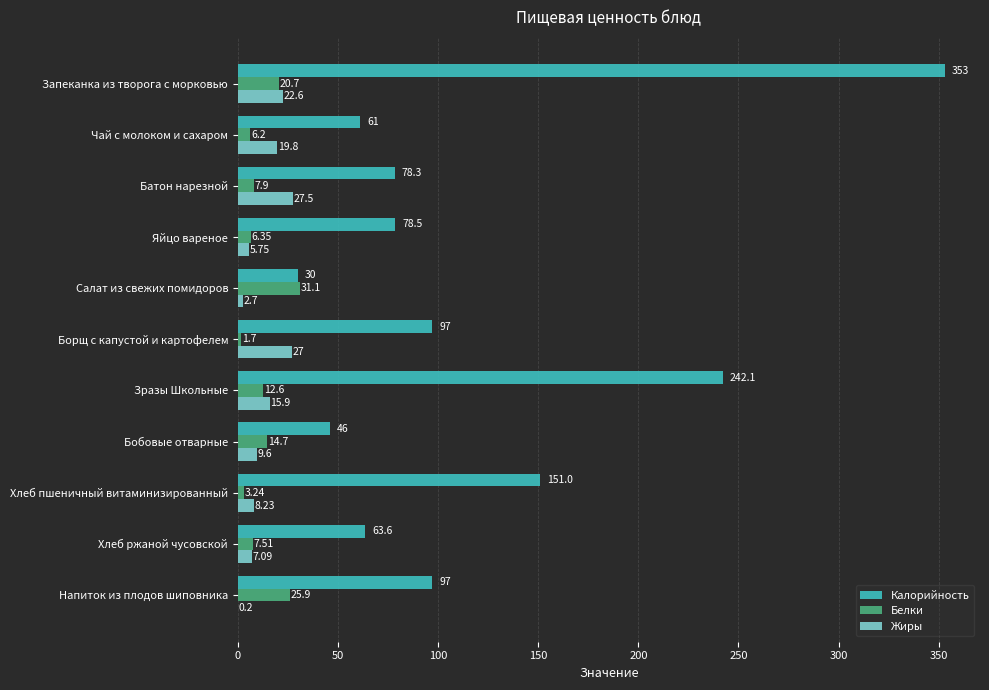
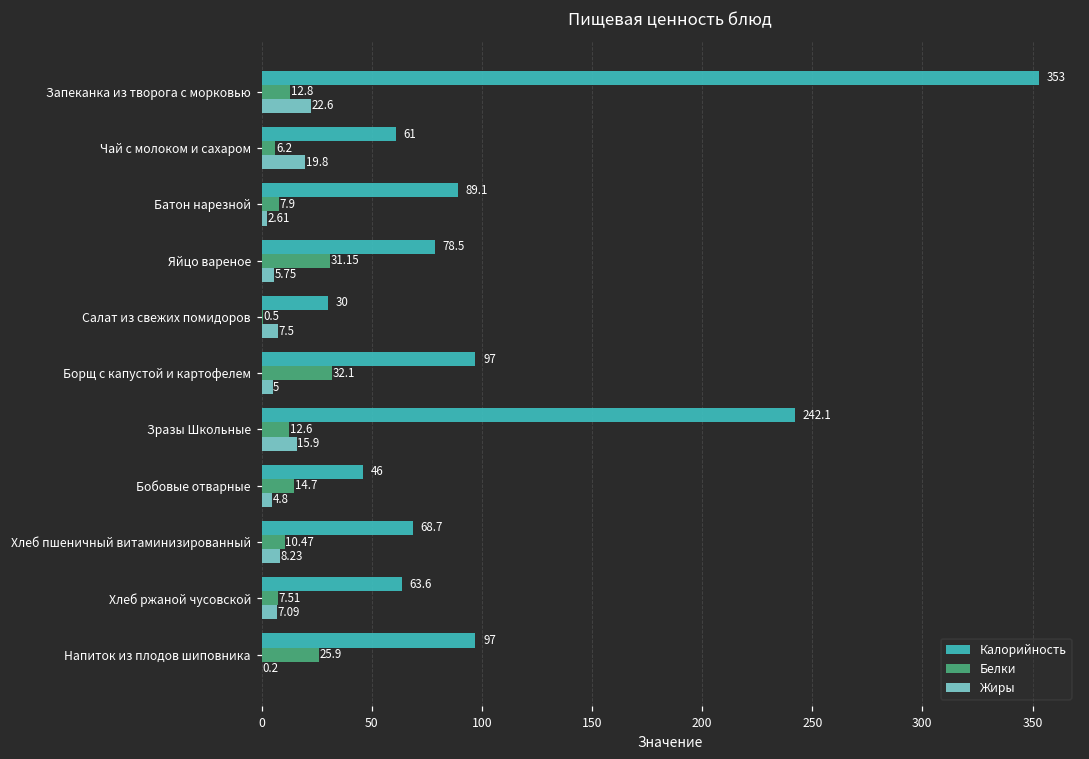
Белки, Запеканка из творога с морковью: 20.7 -> 12.8
Калорийность, Батон нарезной: 78.3 -> 89.1
Жиры, Батон нарезной: 27.5 -> 2.61
Белки, Яйцо вареное: 6.35 -> 31.15
Белки, Салат из свежих помидоров: 31.1 -> 0.5
Жиры, Салат из свежих помидоров: 2.7 -> 7.5
Белки, Борщ с капустой и картофелем: 1.7 -> 32.1
Жиры, Борщ с капустой и картофелем: 27 -> 5
Жиры, Бобовые отварные: 9.6 -> 4.8
Калорийность, Хлеб пшеничный витаминизированный: 151.0 -> 68.7
Белки, Хлеб пшеничный витаминизированный: 3.24 -> 10.47
